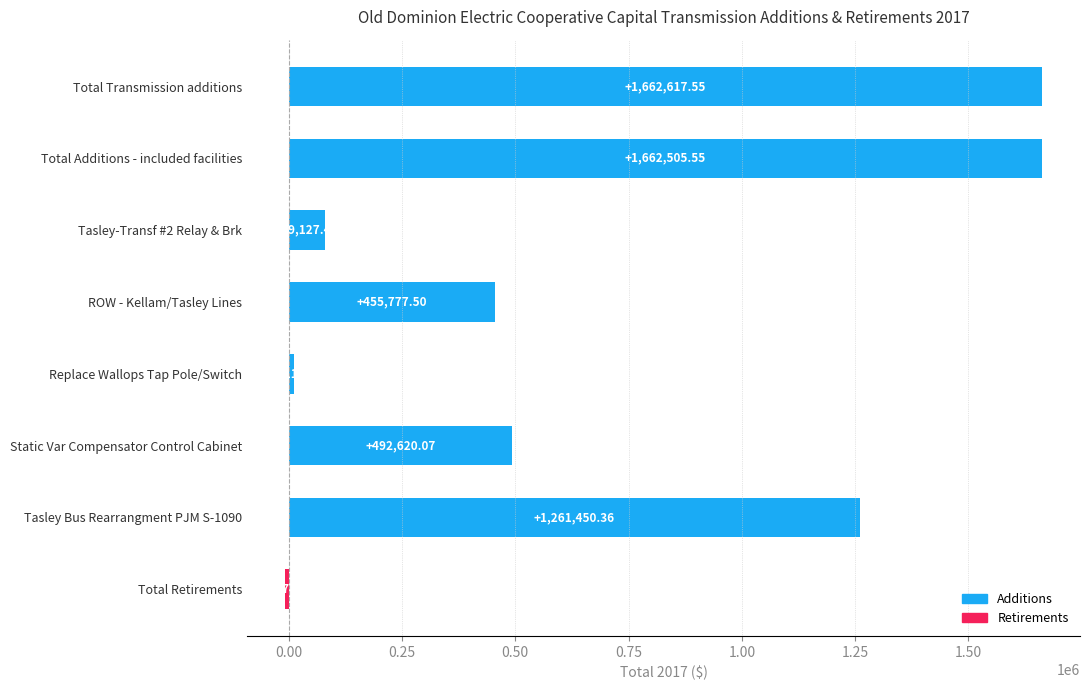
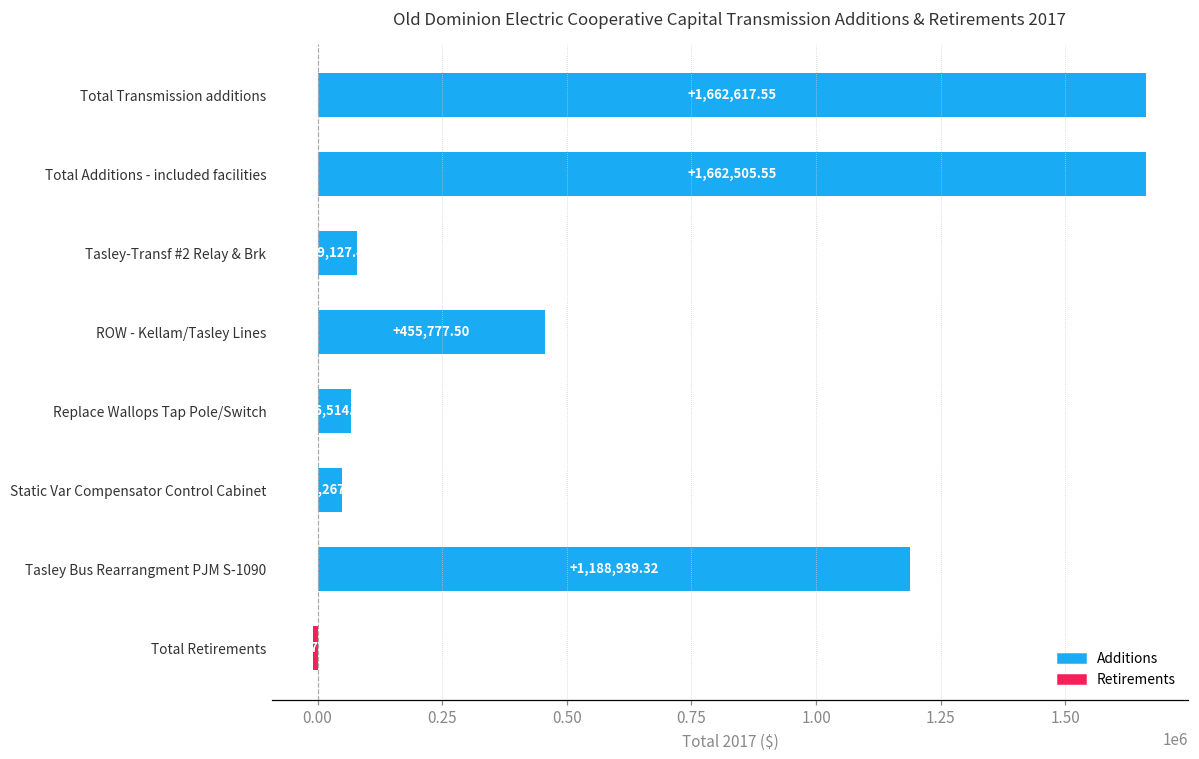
Replace Wallops Tap Pole/Switch: 10000 -> 70000
Static Var Compensator Control Cabinet: 490000 -> 50000
Tasley Bus Rearrangment PJM S-1090: +1,261,450.36 -> +1,188,939.32
